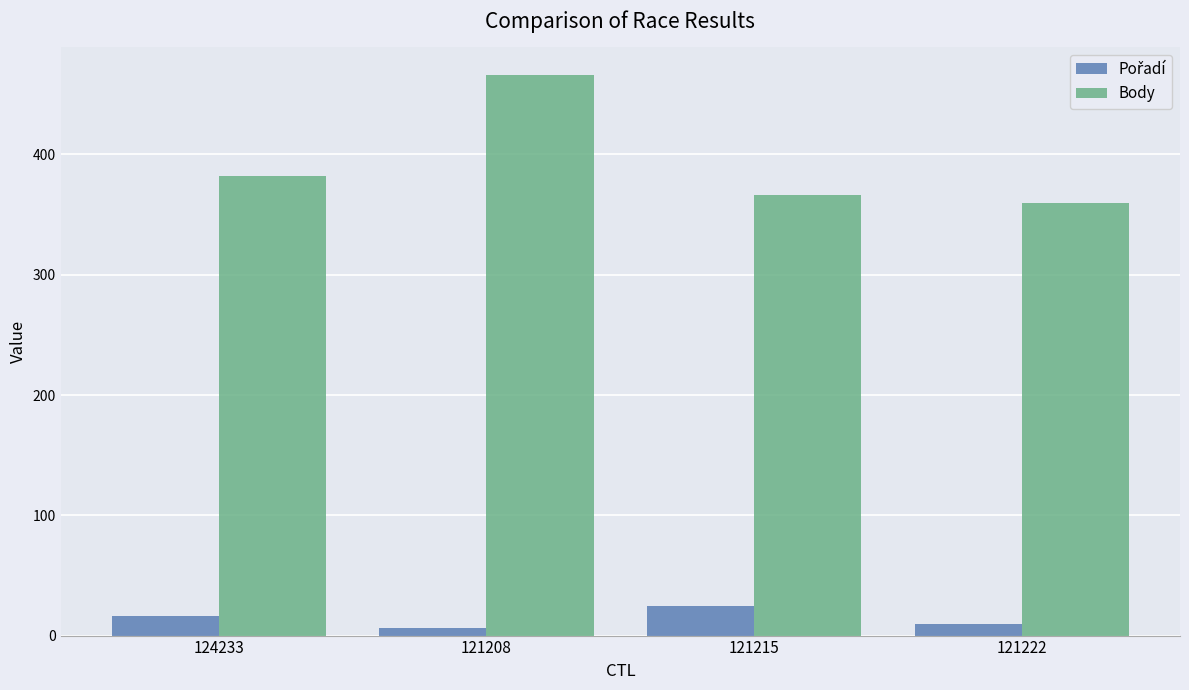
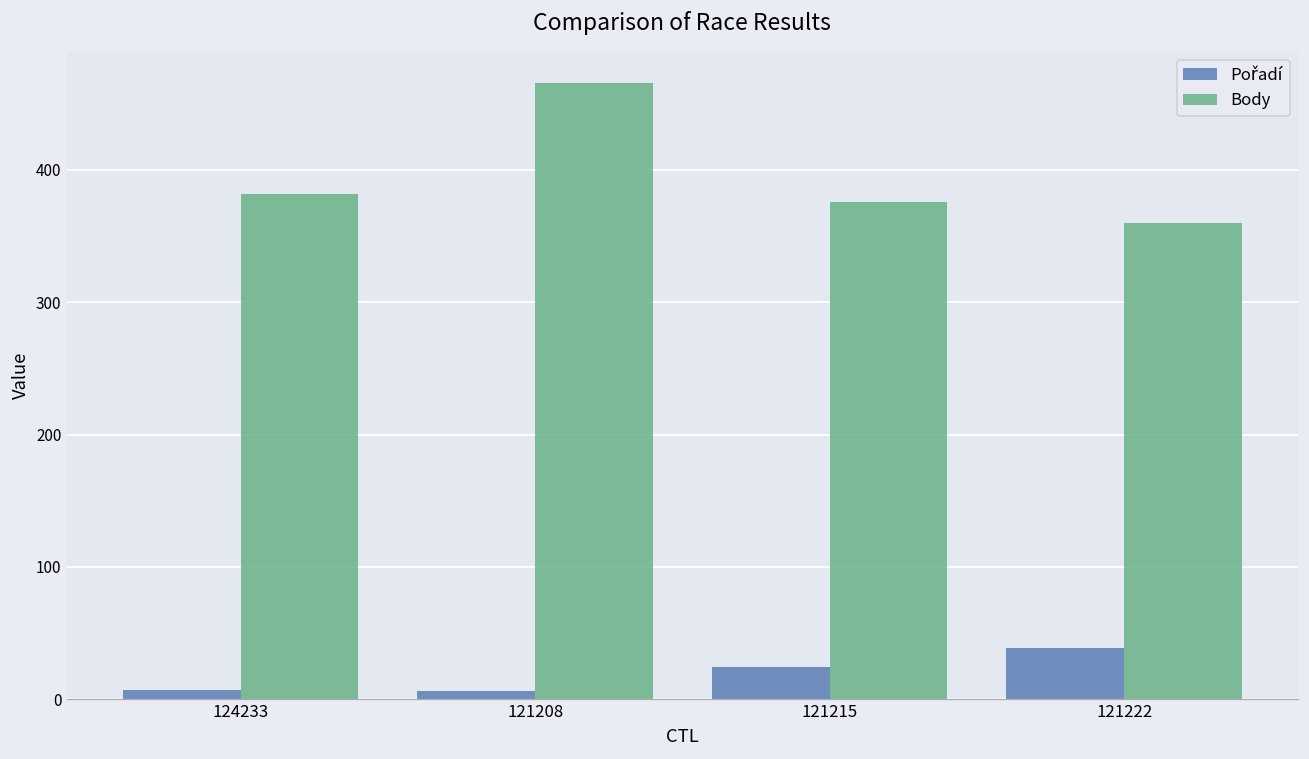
Pořadí, 124233: 16 -> 7
Body, 121215: 366 -> 376
Pořadí, 121222: 10 -> 39
